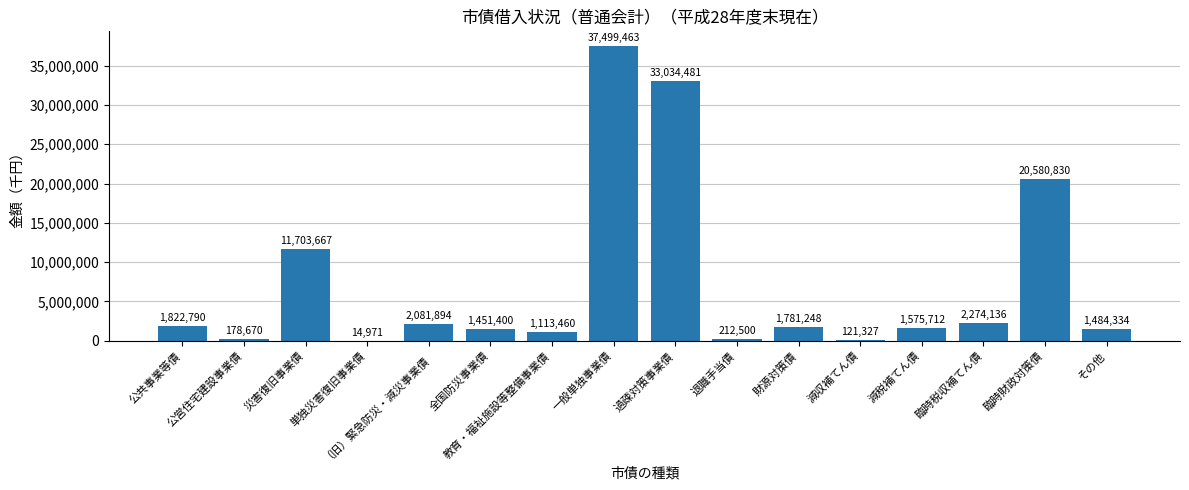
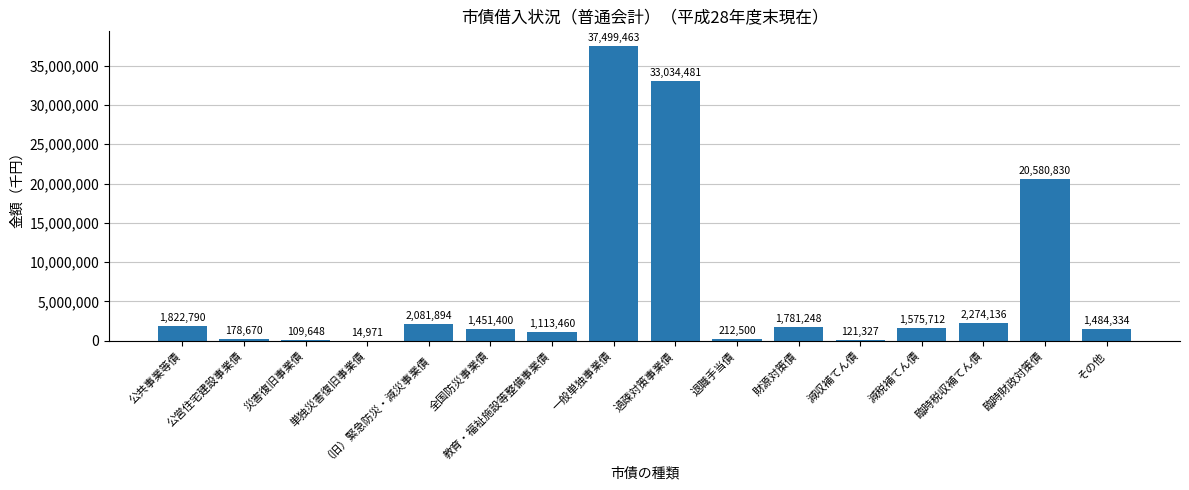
災害復旧事業債: 11,703,667 -> 109,648
